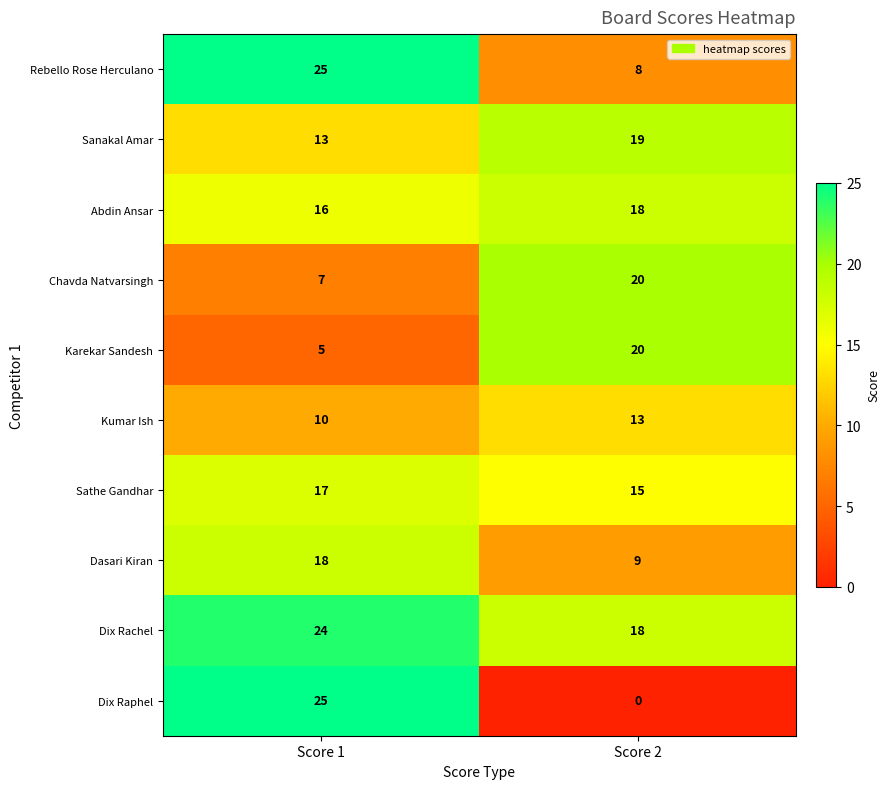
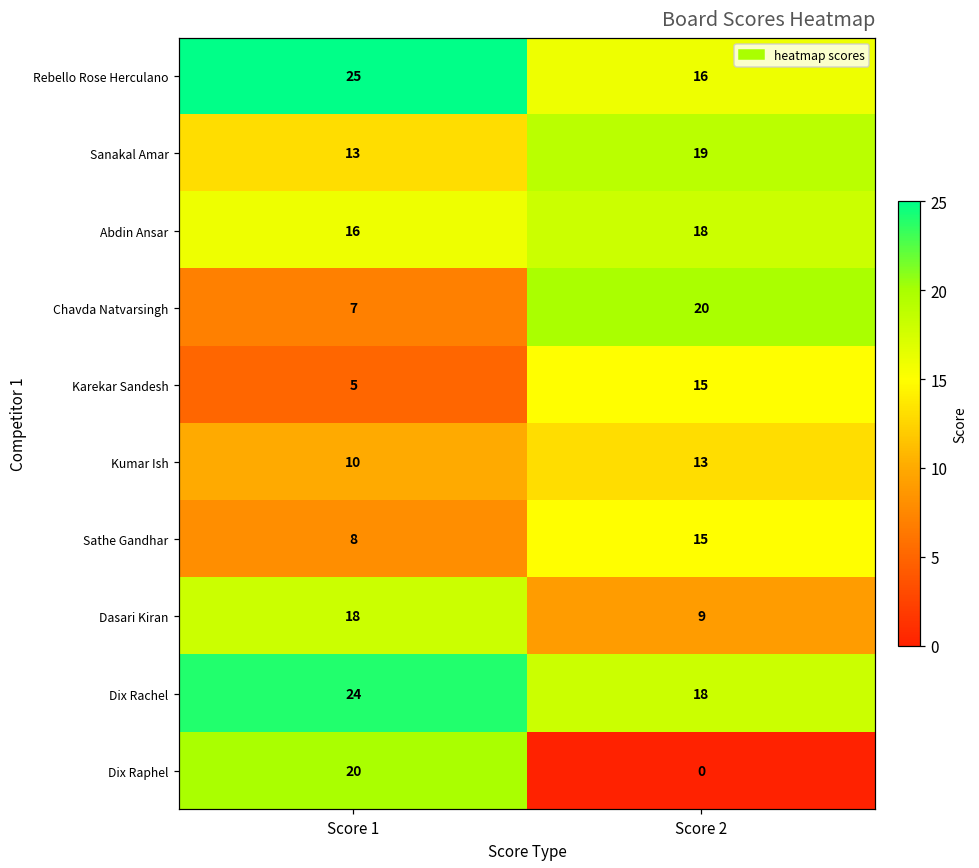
Rebello Rose Herculano, Score 2: 8 -> 16
Karekar Sandesh, Score 2: 20 -> 15
Sathe Gandhar, Score 1: 17 -> 8
Dix Raphel, Score 1: 25 -> 20
